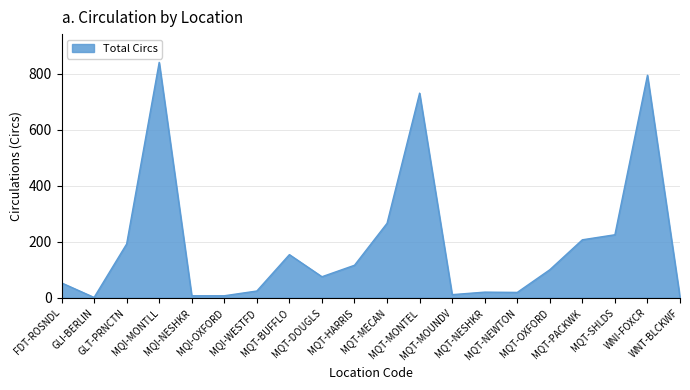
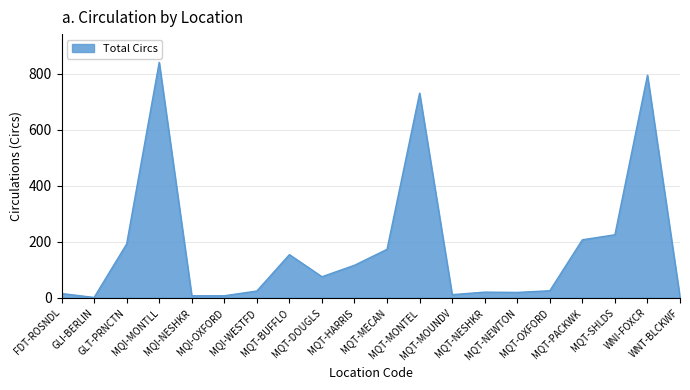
FDT-ROSNDL: 50 -> 20
MQT-MECAN: 270 -> 170
MQT-OXFORD: 100 -> 30
